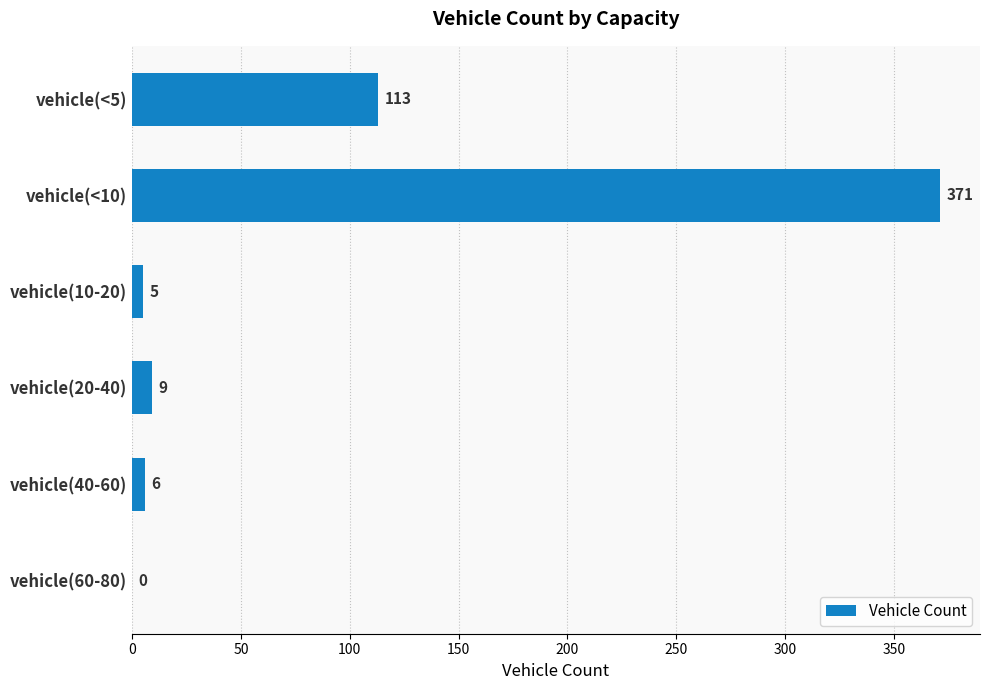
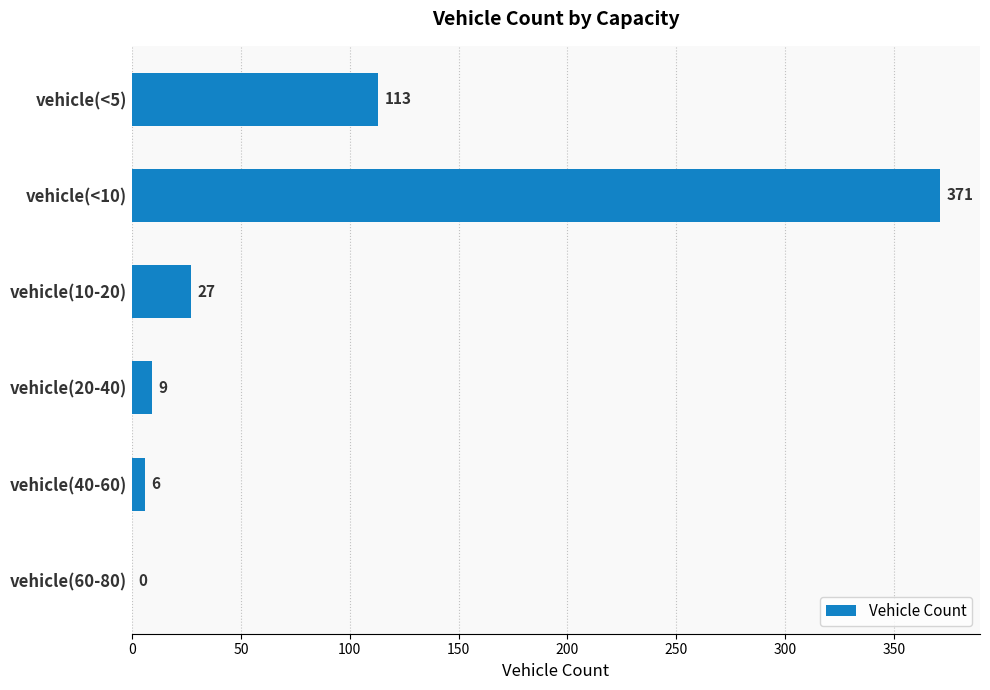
vehicle(10-20): 5 -> 27
